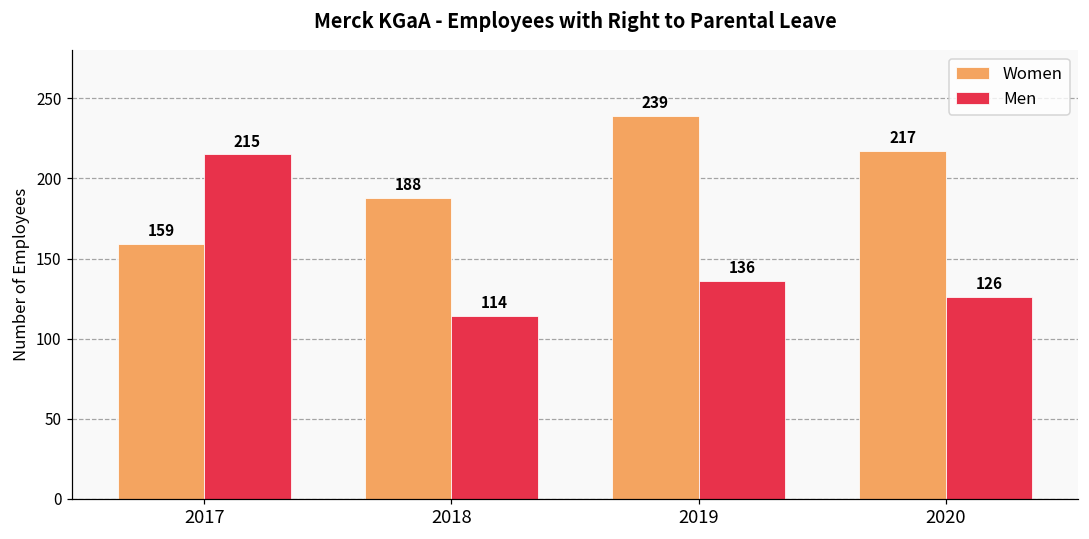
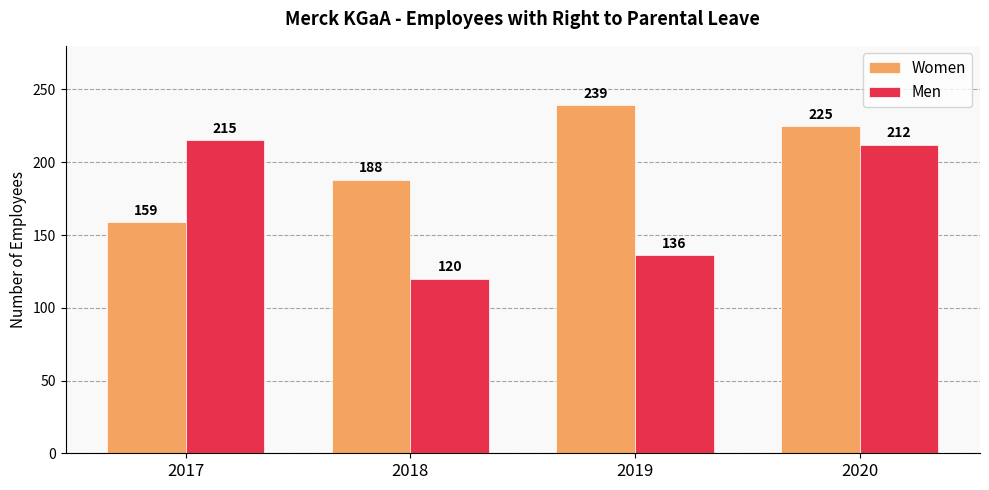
Men, 2018: 114 -> 120
Women, 2020: 217 -> 225
Men, 2020: 126 -> 212
